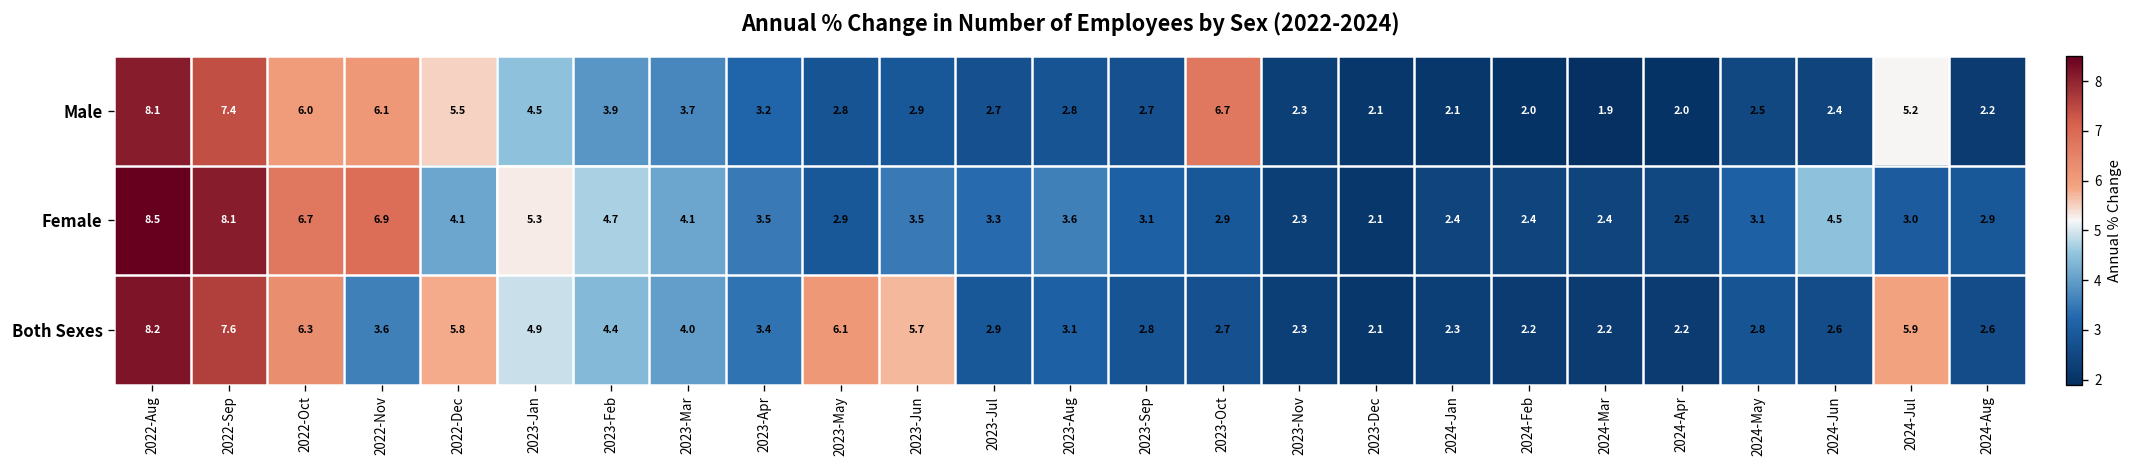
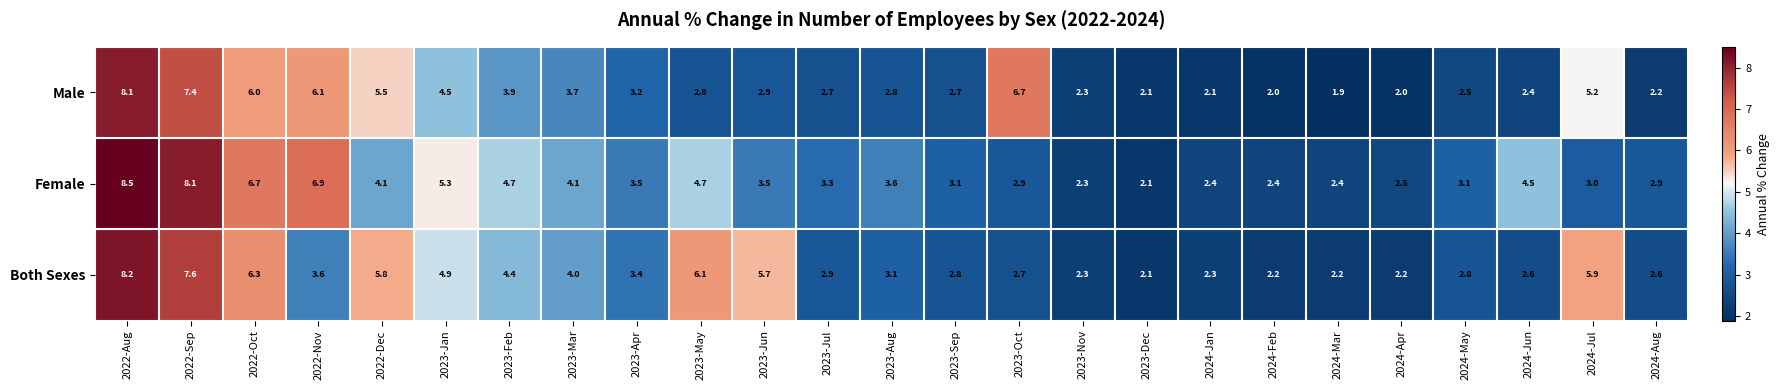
Female, 2023-May: 2.9 -> 4.7
